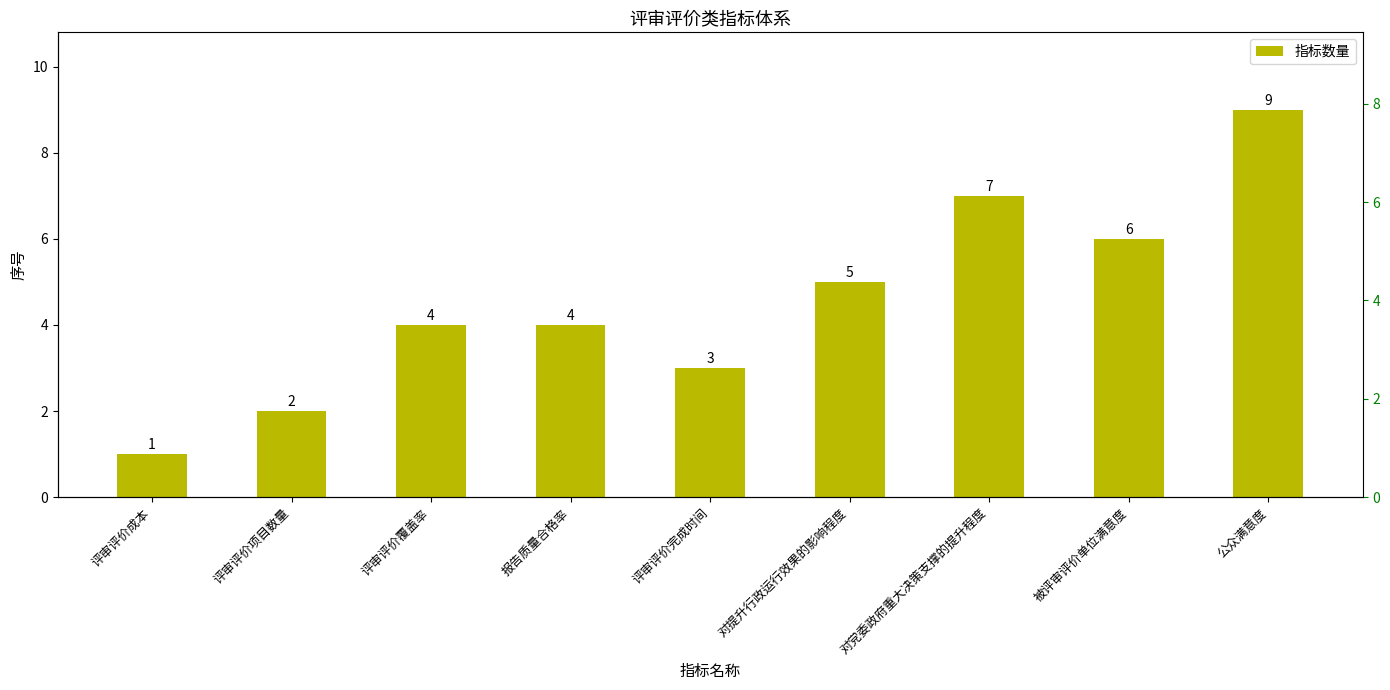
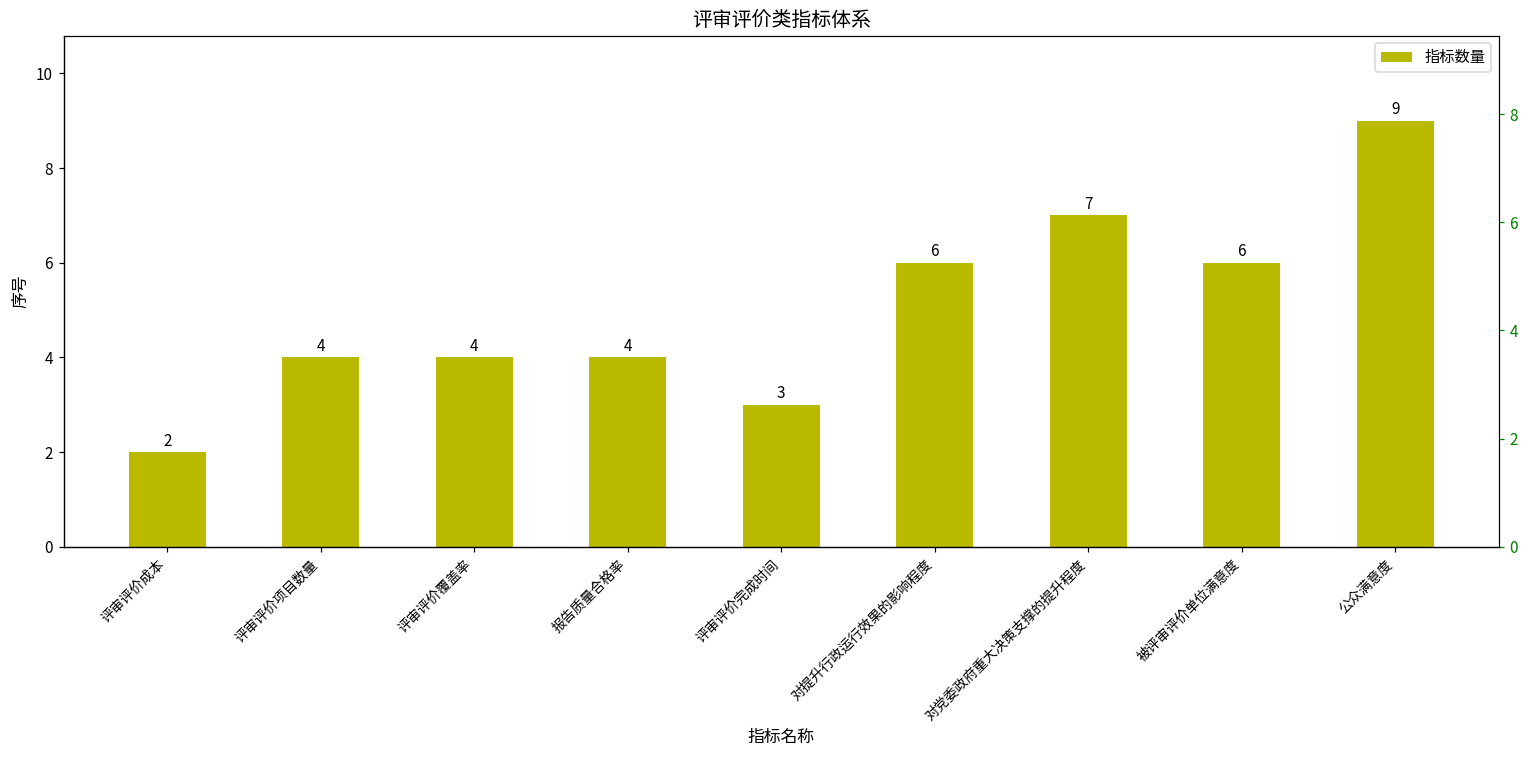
评审评价成本: 1 -> 2
评审评价项目数量: 2 -> 4
对提升行政运行效果的影响程度: 5 -> 6
